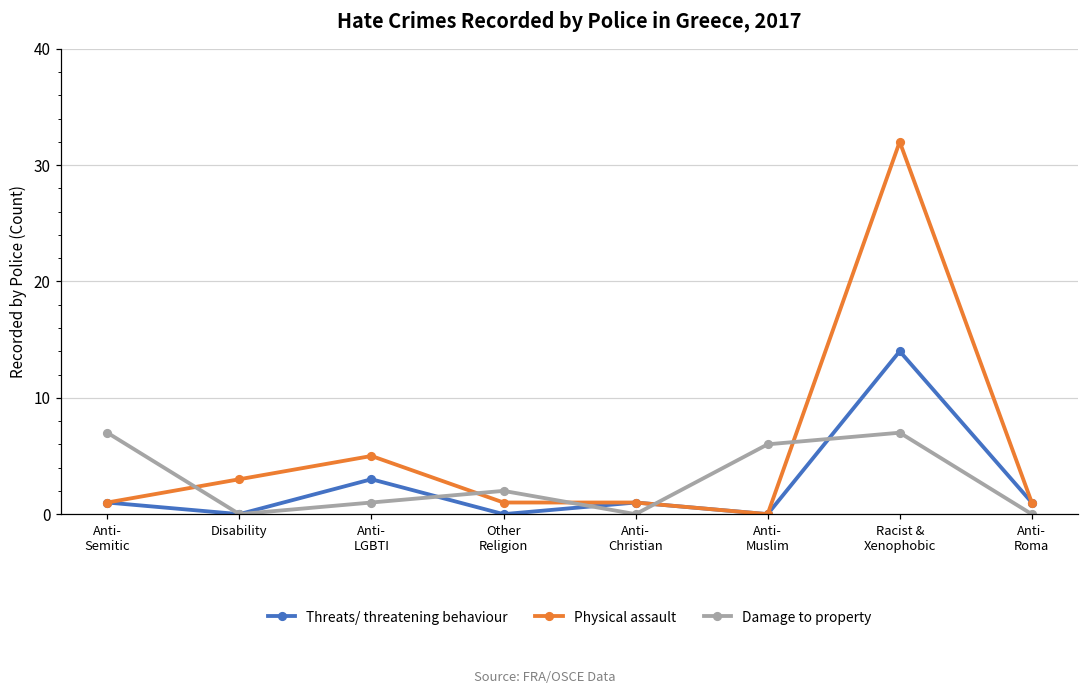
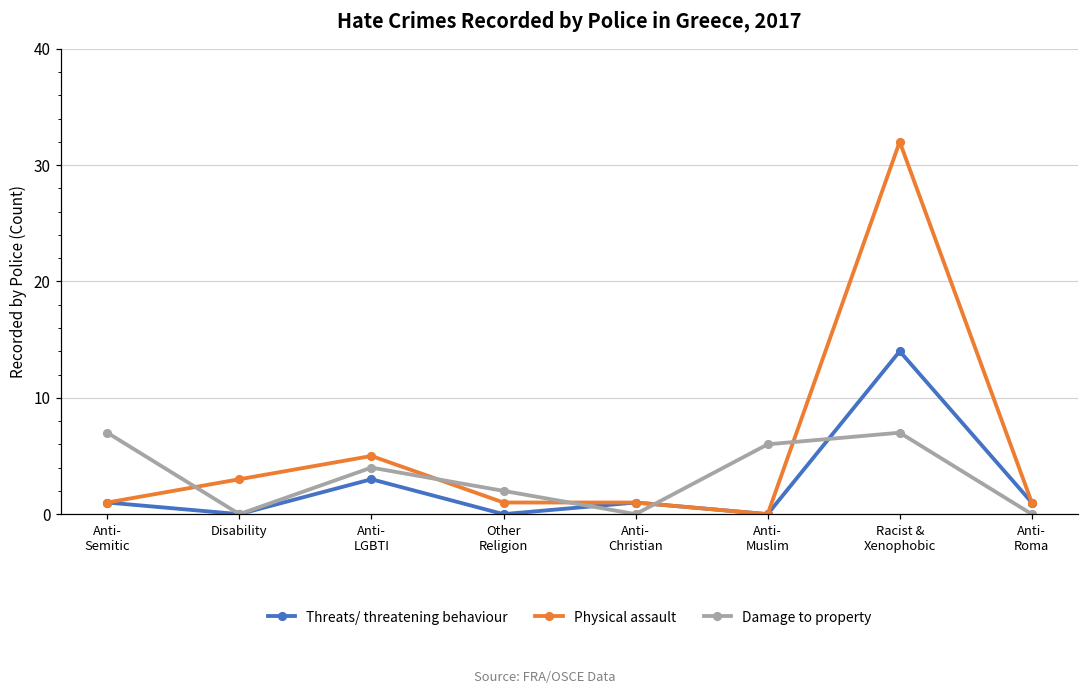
Damage to property, Anti- LGBTI: 1 -> 4
